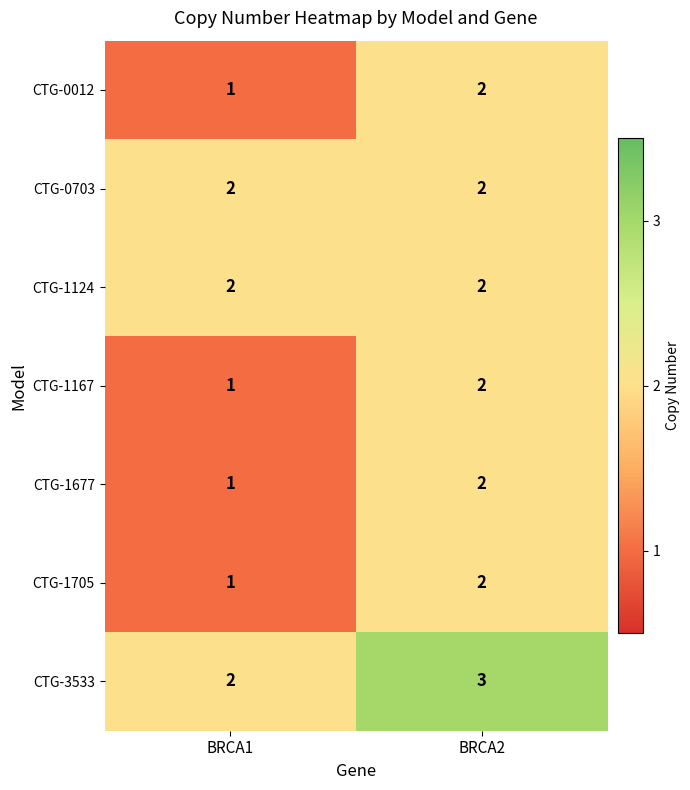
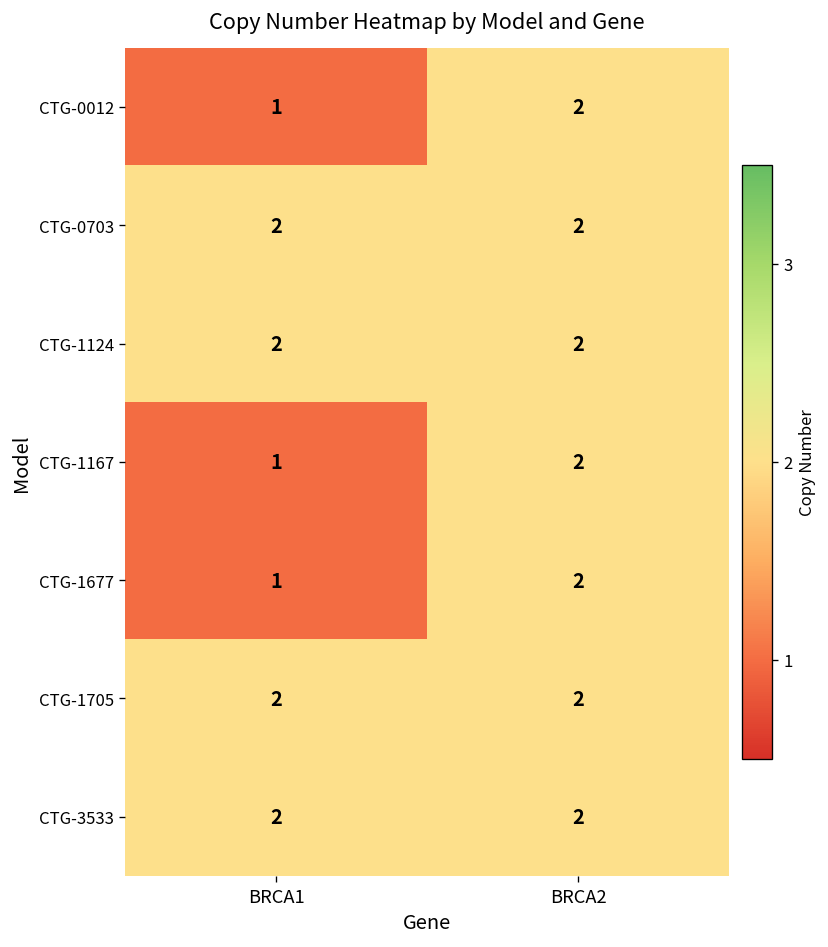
CTG-1705, BRCA1: 1 -> 2
CTG-3533, BRCA2: 3 -> 2
